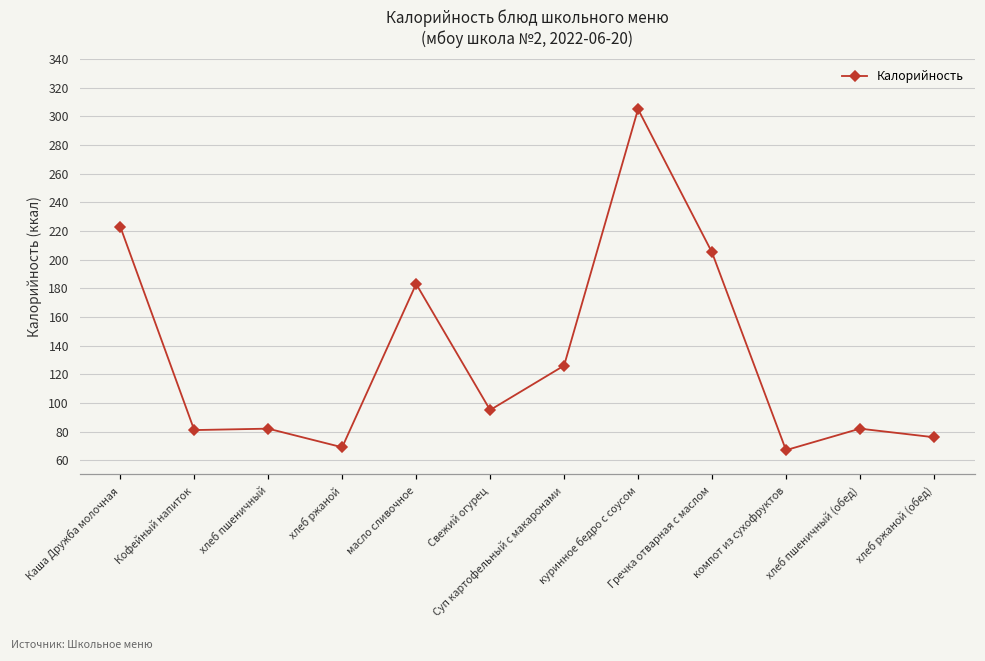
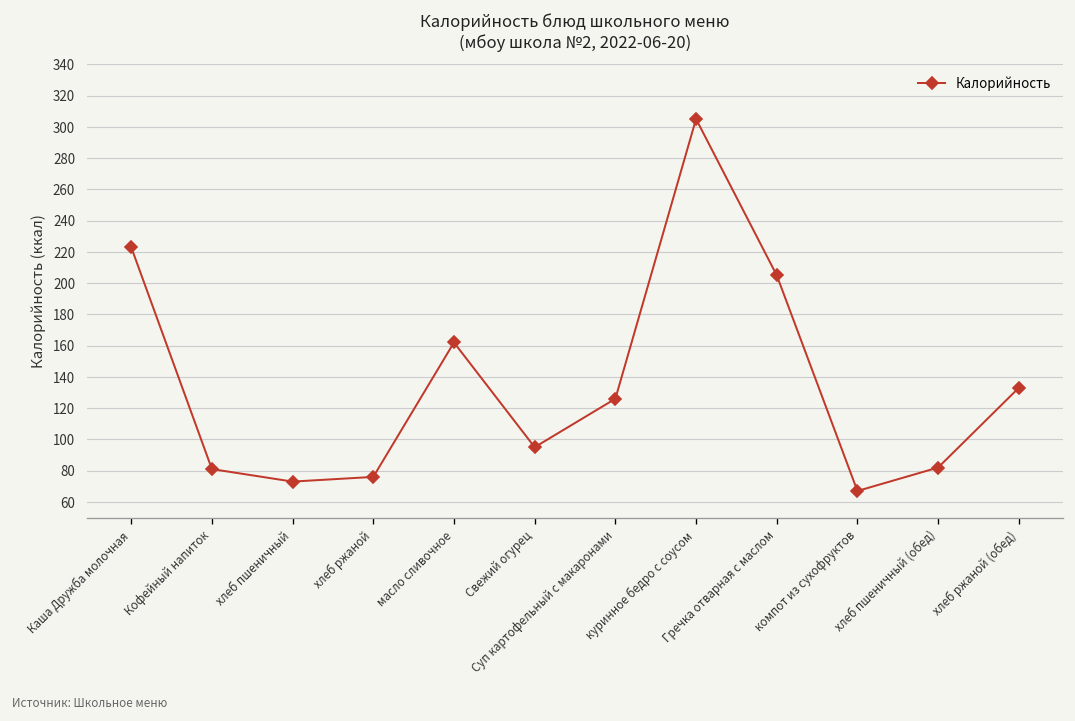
хлеб пшеничный: 82 -> 73
хлеб ржаной: 69 -> 76
масло сливочное: 183 -> 162
хлеб ржаной (обед): 76 -> 133
